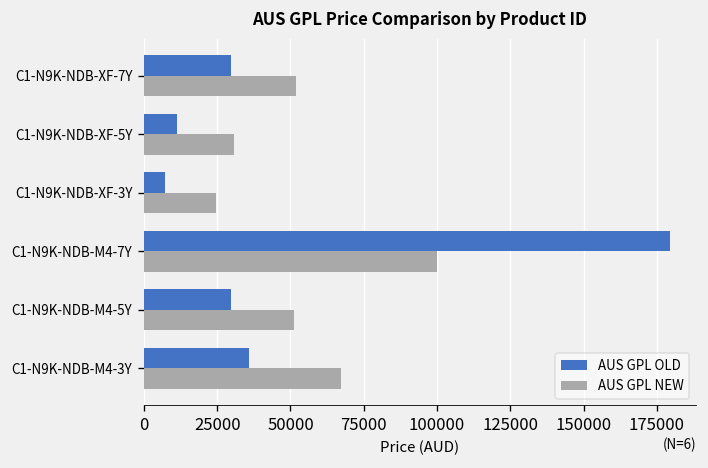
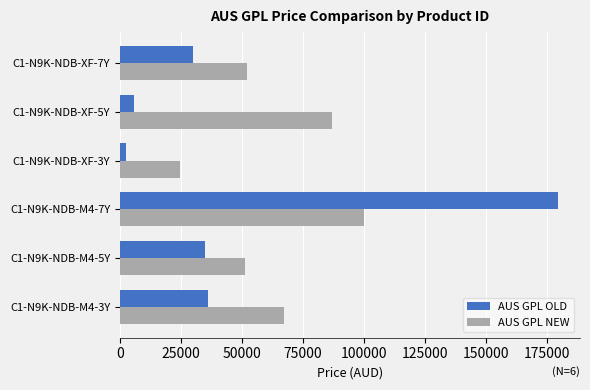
AUS GPL OLD, C1-N9K-NDB-XF-5Y: 11000 -> 6000
AUS GPL NEW, C1-N9K-NDB-XF-5Y: 31000 -> 87000
AUS GPL OLD, C1-N9K-NDB-XF-3Y: 7000 -> 3000
AUS GPL OLD, C1-N9K-NDB-M4-5Y: 30000 -> 35000
